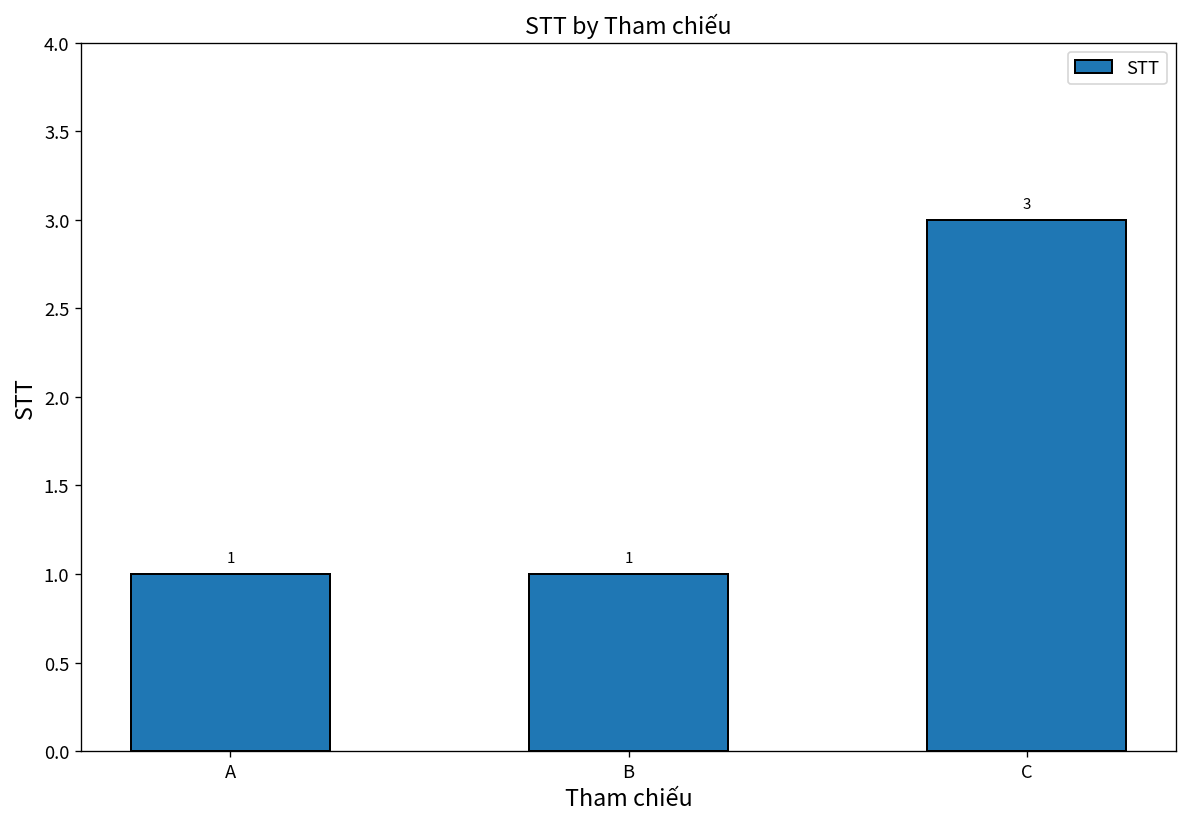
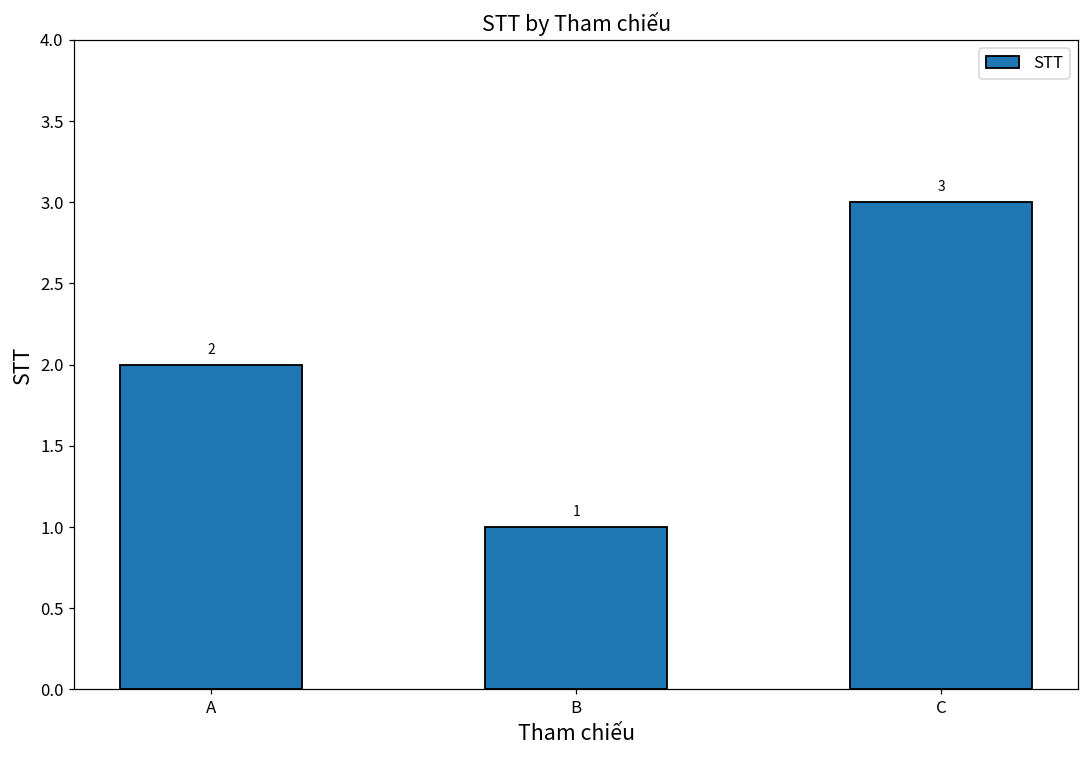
A: 1 -> 2
